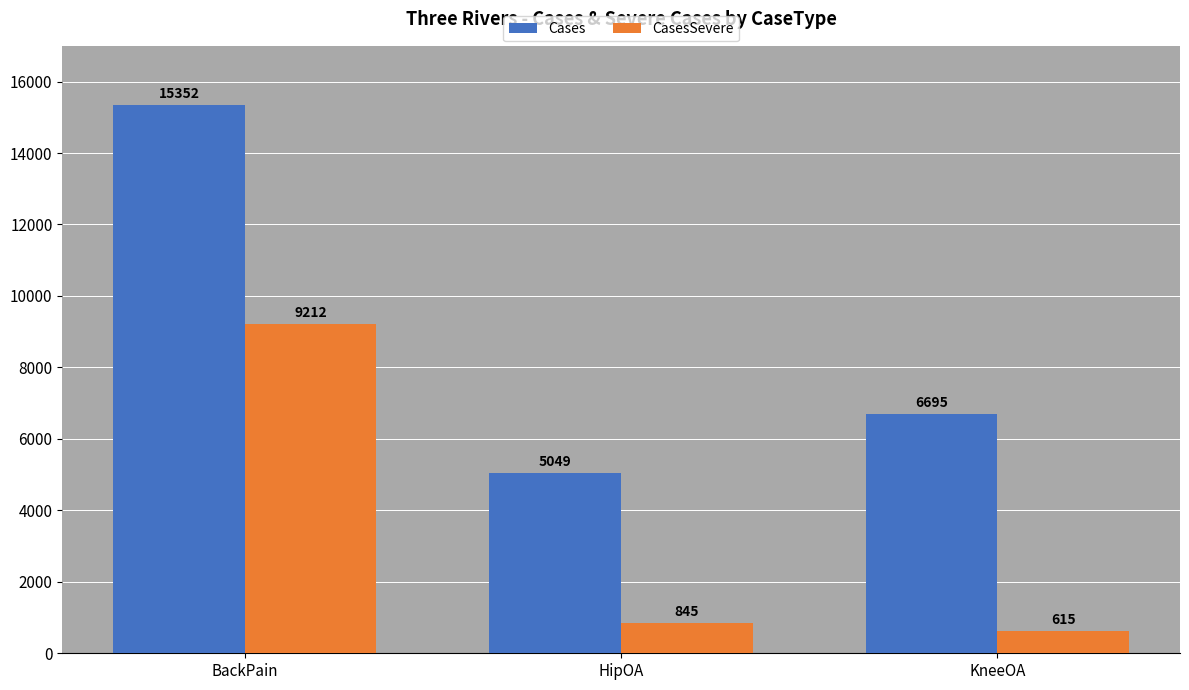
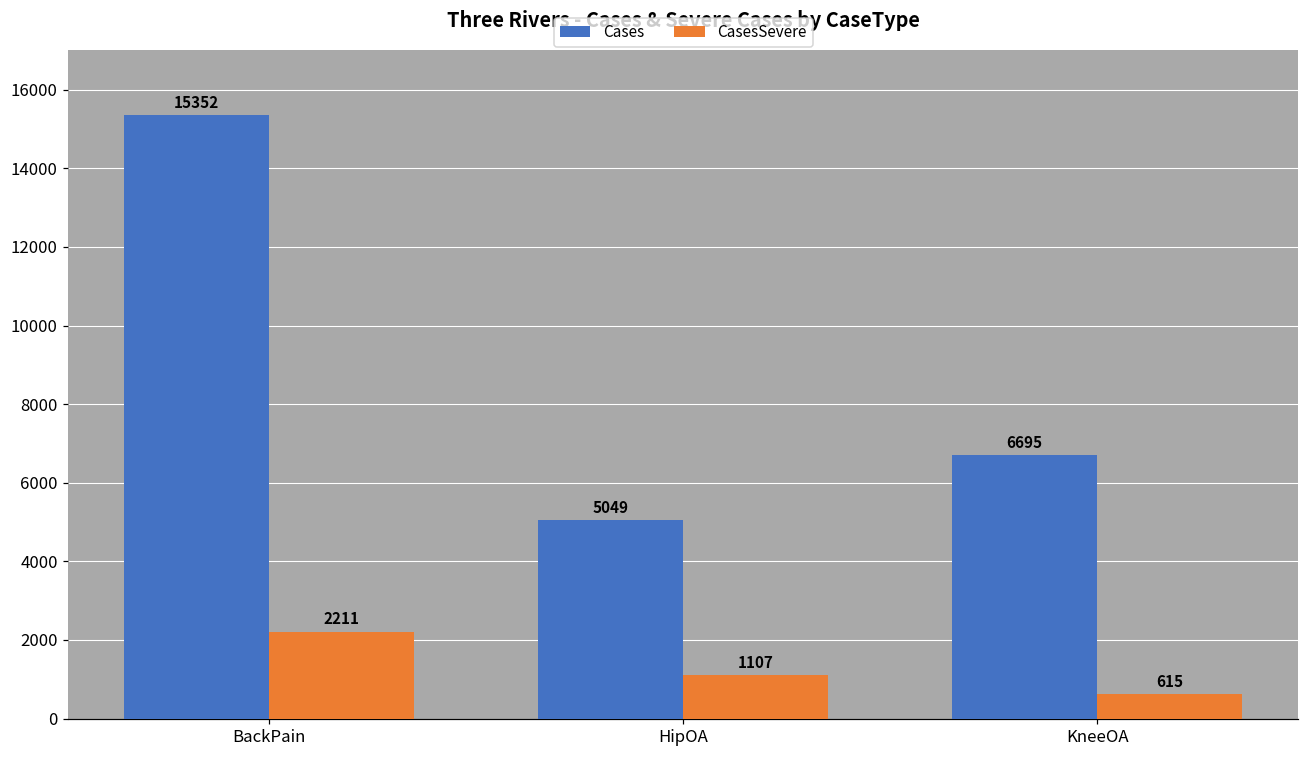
CasesSevere, BackPain: 9212 -> 2211
CasesSevere, HipOA: 845 -> 1107
